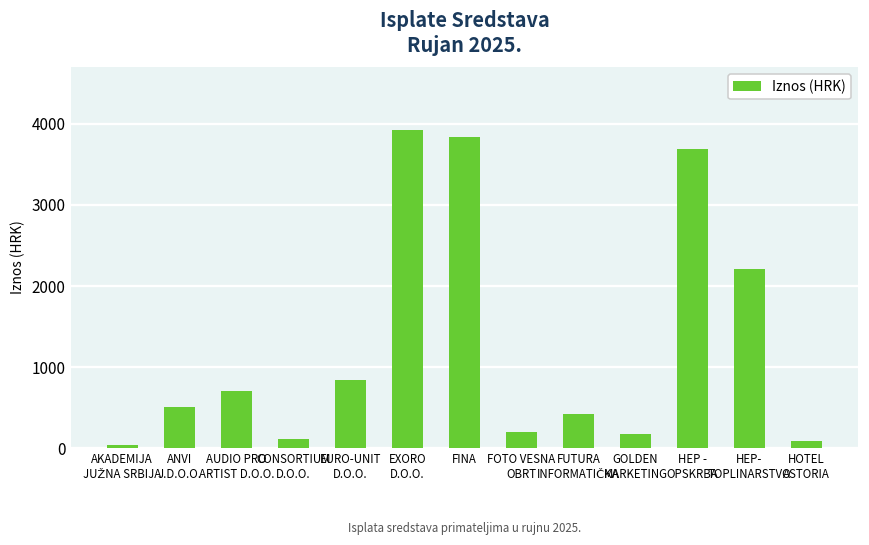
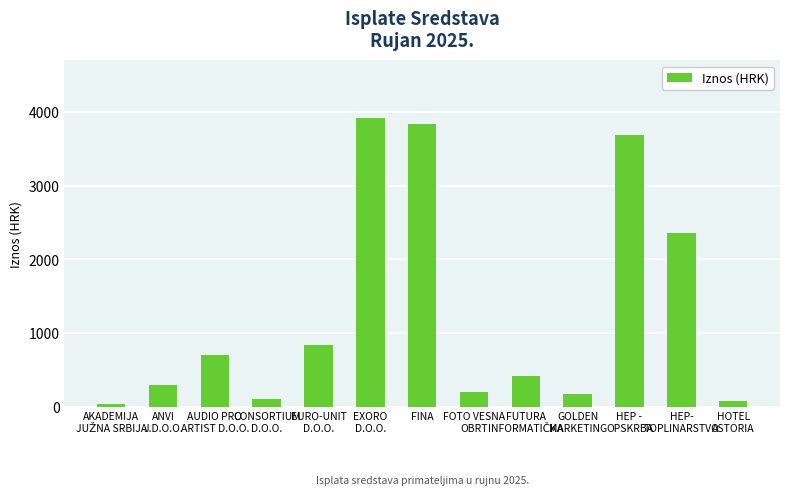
ANVI J.D.O.O.: 500 -> 300
HEP- TOPLINARSTVO: 2200 -> 2400
